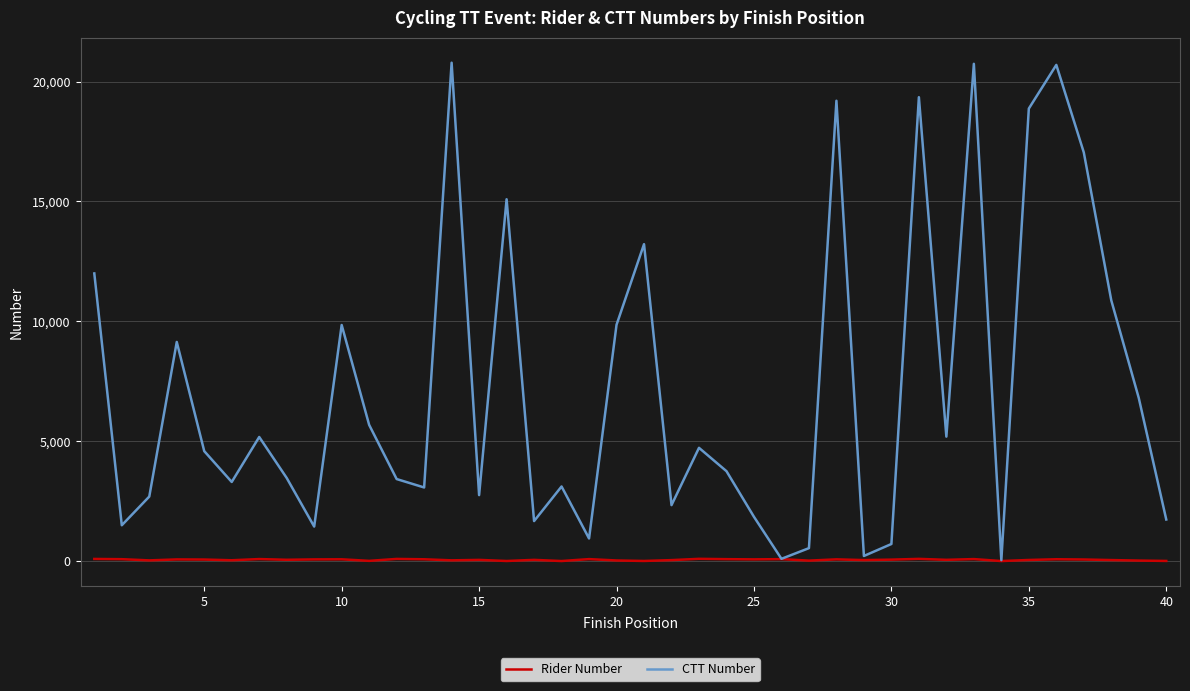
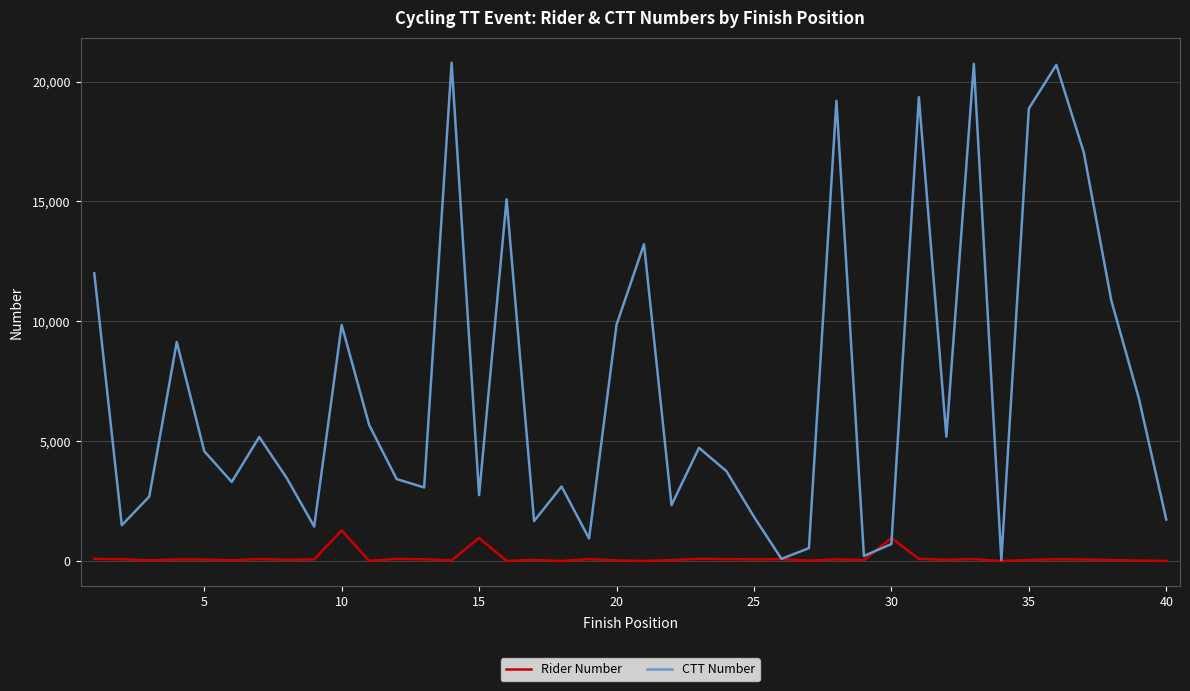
Rider Number, 10: 100 -> 1,300
Rider Number, 15: 100 -> 1,000
Rider Number, 30: 100 -> 1,000
